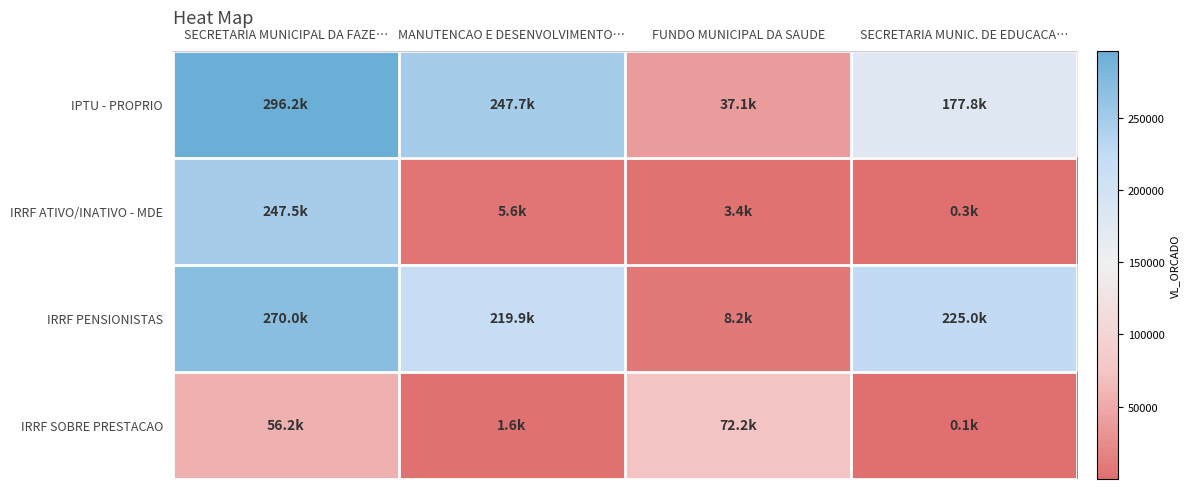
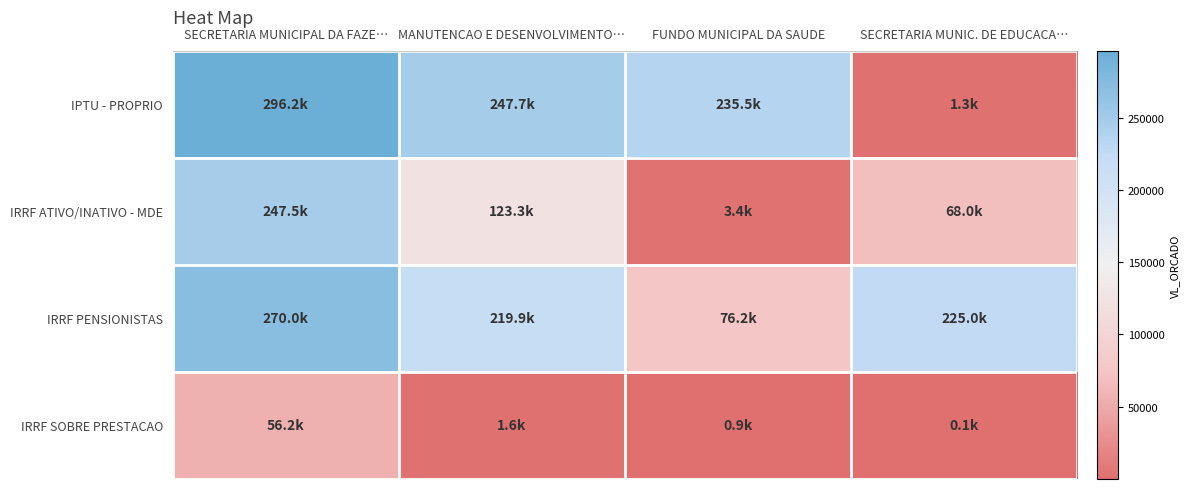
IPTU - PROPRIO, FUNDO MUNICIPAL DA SAUDE: 37.1k -> 235.5k
IPTU - PROPRIO, SECRETARIA MUNIC. DE EDUCACA…: 177.8k -> 1.3k
IRRF ATIVO/INATIVO - MDE, MANUTENCAO E DESENVOLVIMENTO…: 5.6k -> 123.3k
IRRF ATIVO/INATIVO - MDE, SECRETARIA MUNIC. DE EDUCACA…: 0.3k -> 68.0k
IRRF PENSIONISTAS, FUNDO MUNICIPAL DA SAUDE: 8.2k -> 76.2k
IRRF SOBRE PRESTACAO, FUNDO MUNICIPAL DA SAUDE: 72.2k -> 0.9k
